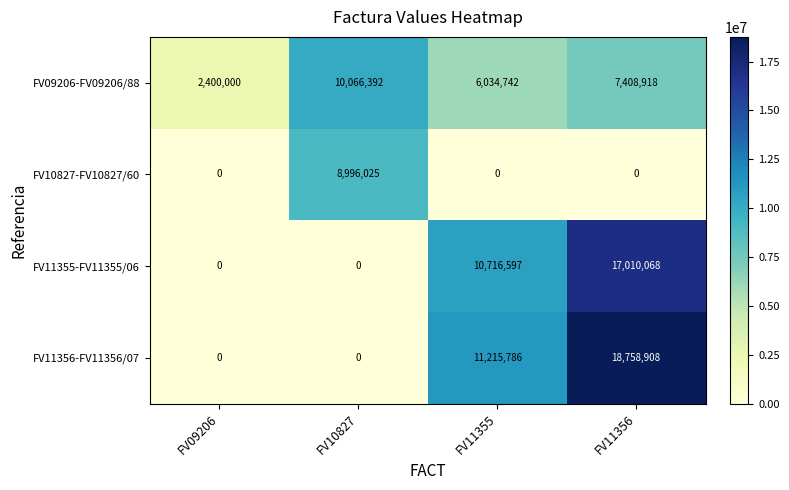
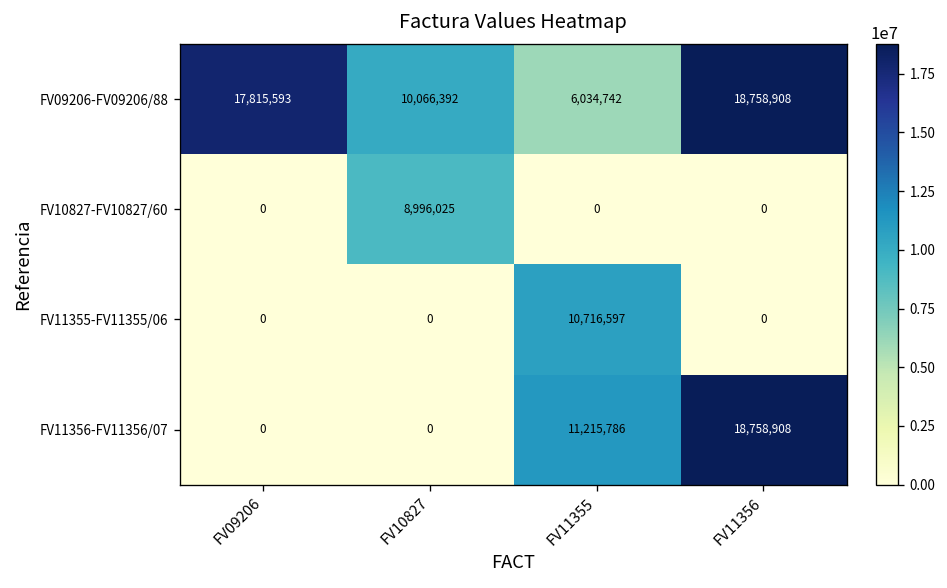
FV09206-FV09206/88, FV09206: 2,400,000 -> 17,815,593
FV09206-FV09206/88, FV11356: 7,408,918 -> 18,758,908
FV11355-FV11355/06, FV11356: 17,010,068 -> 0
